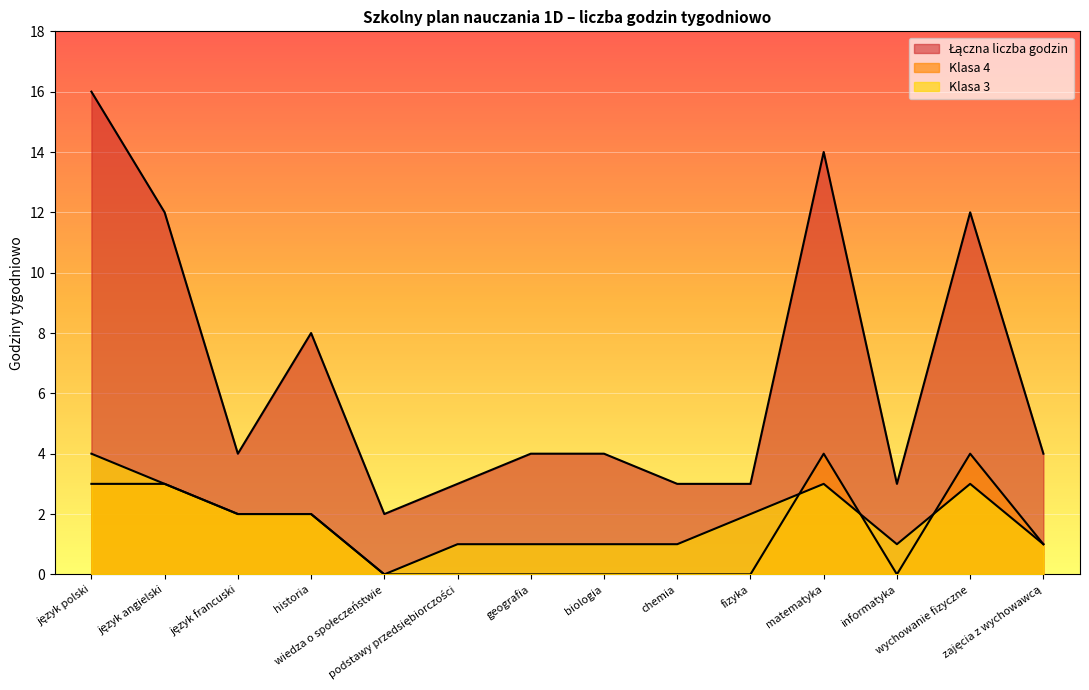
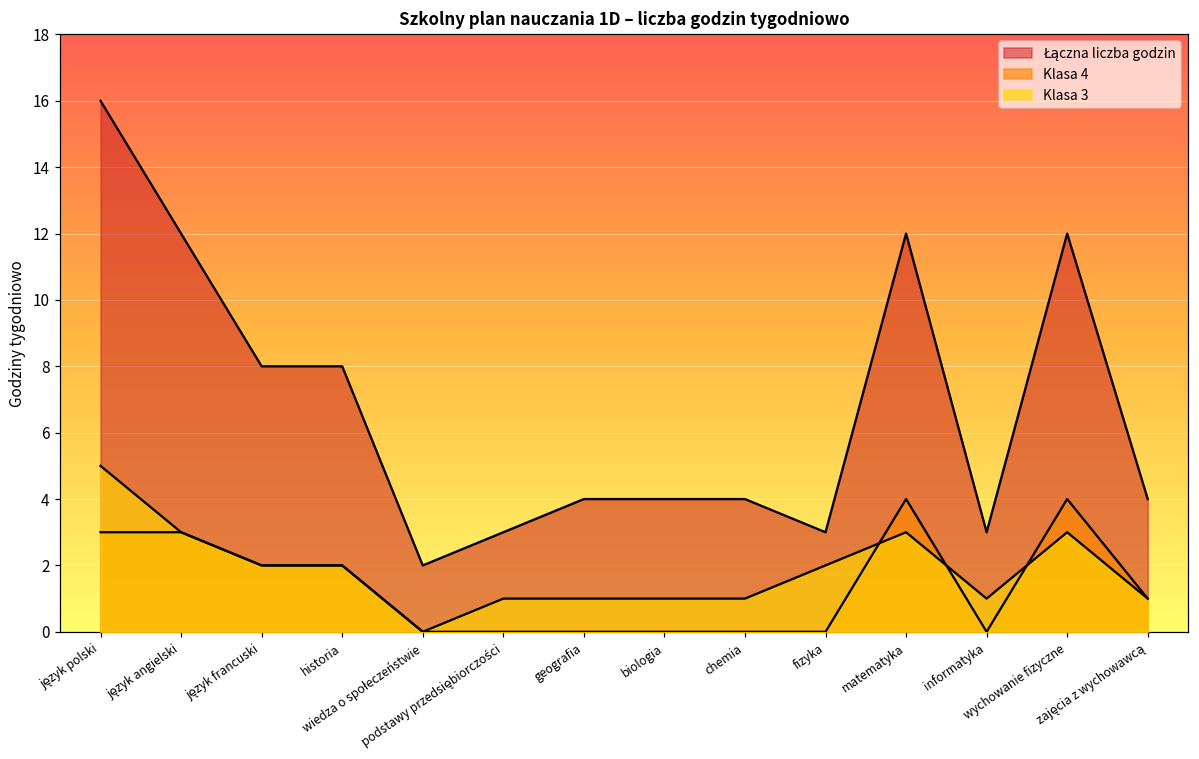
Klasa 3, język polski: 4 -> 5
Łączna liczba godzin, język francuski: 4 -> 8
Łączna liczba godzin, chemia: 3 -> 4
Łączna liczba godzin, matematyka: 14 -> 12
